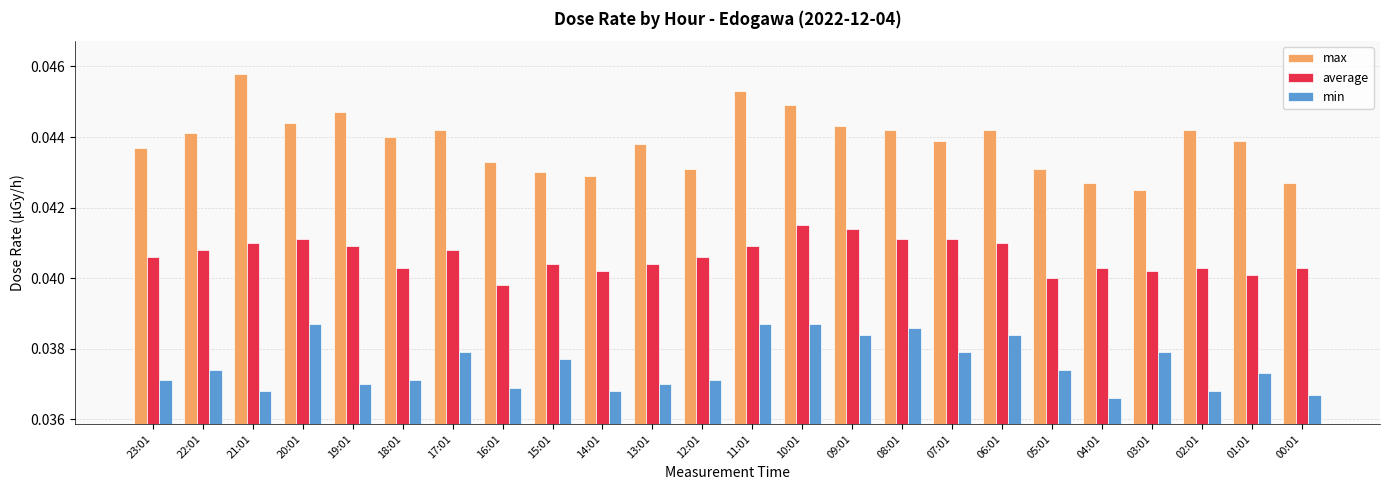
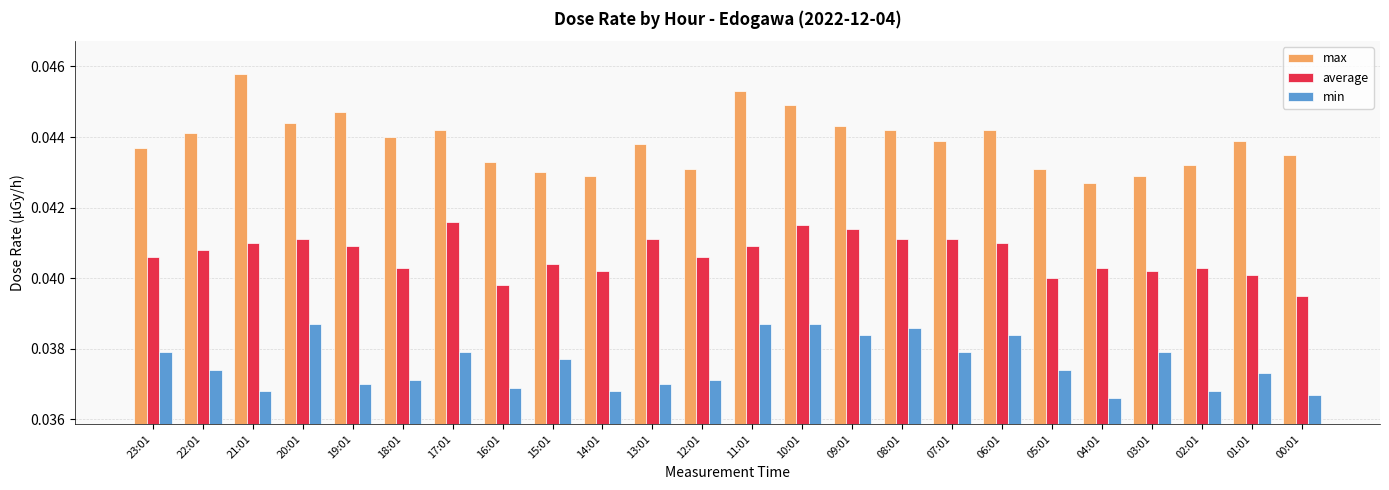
min, 23:01: 0.0371 -> 0.0379
average, 17:01: 0.0408 -> 0.0416
average, 13:01: 0.0404 -> 0.0411
max, 03:01: 0.0425 -> 0.0429
max, 02:01: 0.0442 -> 0.0432
max, 00:01: 0.0427 -> 0.0435
average, 00:01: 0.0403 -> 0.0395
